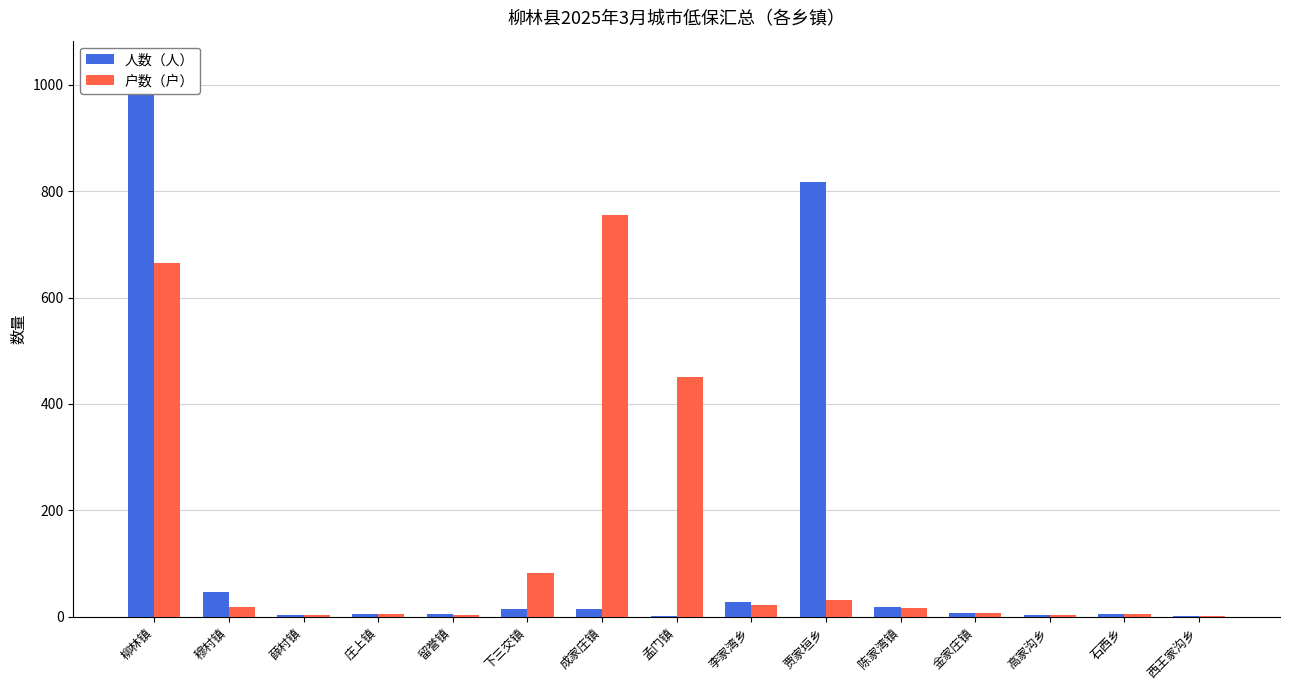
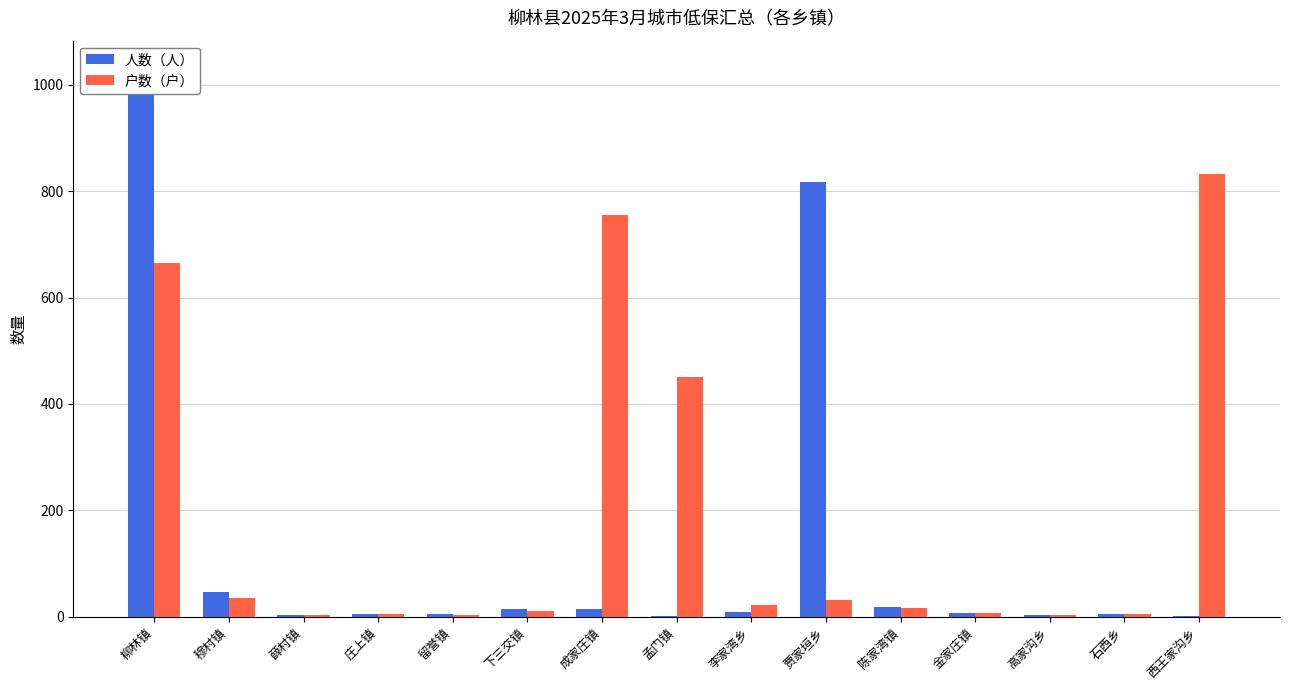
户数（户）, 穆村镇: 20 -> 40
户数（户）, 下三交镇: 80 -> 10
人数（人）, 李家湾乡: 30 -> 10
户数（户）, 西王家沟乡: 0 -> 830
